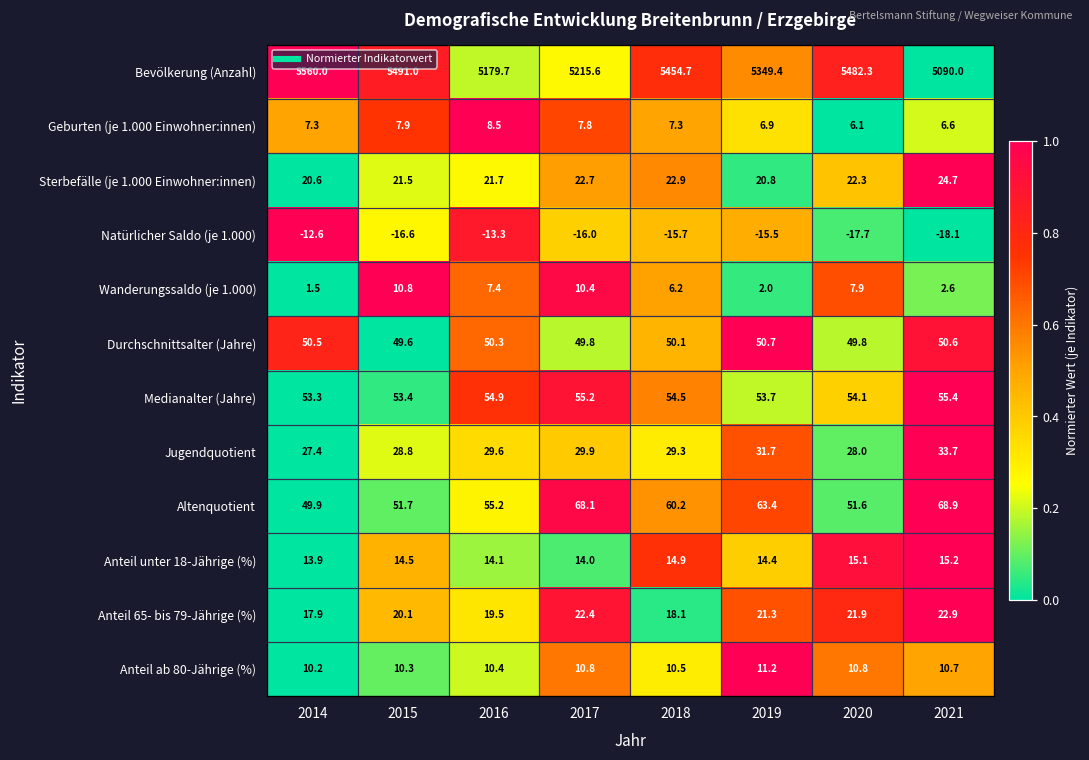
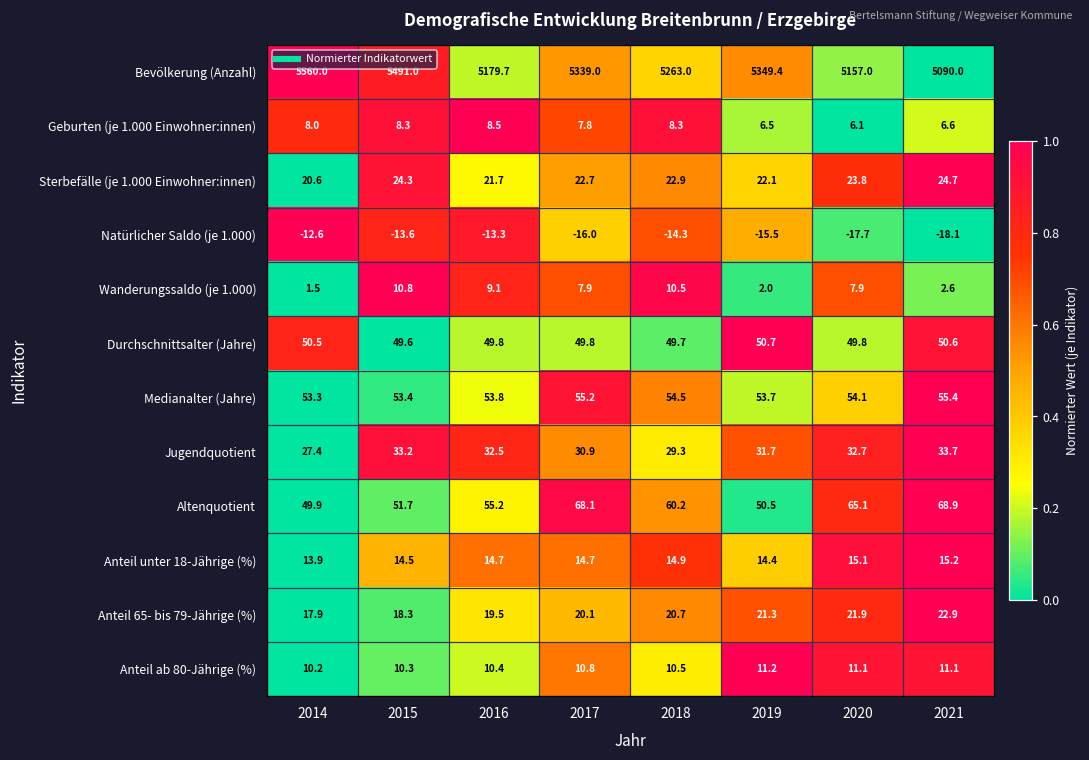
Bevölkerung (Anzahl), 2017: 5215.6 -> 5339.0
Bevölkerung (Anzahl), 2018: 5454.7 -> 5263.0
Bevölkerung (Anzahl), 2020: 5482.3 -> 5157.0
Geburten (je 1.000 Einwohner:innen), 2014: 7.3 -> 8.0
Geburten (je 1.000 Einwohner:innen), 2015: 7.9 -> 8.3
Geburten (je 1.000 Einwohner:innen), 2018: 7.3 -> 8.3
Geburten (je 1.000 Einwohner:innen), 2019: 6.9 -> 6.5
Sterbefälle (je 1.000 Einwohner:innen), 2015: 21.5 -> 24.3
Sterbefälle (je 1.000 Einwohner:innen), 2019: 20.8 -> 22.1
Sterbefälle (je 1.000 Einwohner:innen), 2020: 22.3 -> 23.8
Natürlicher Saldo (je 1.000), 2015: -16.6 -> -13.6
Natürlicher Saldo (je 1.000), 2018: -15.7 -> -14.3
Wanderungssaldo (je 1.000), 2016: 7.4 -> 9.1
Wanderungssaldo (je 1.000), 2017: 10.4 -> 7.9
Wanderungssaldo (je 1.000), 2018: 6.2 -> 10.5
Durchschnittsalter (Jahre), 2016: 50.3 -> 49.8
Durchschnittsalter (Jahre), 2018: 50.1 -> 49.7
Medianalter (Jahre), 2016: 54.9 -> 53.8
Jugendquotient, 2015: 28.8 -> 33.2
Jugendquotient, 2016: 29.6 -> 32.5
Jugendquotient, 2017: 29.9 -> 30.9
Jugendquotient, 2020: 28.0 -> 32.7
Altenquotient, 2019: 63.4 -> 50.5
Altenquotient, 2020: 51.6 -> 65.1
Anteil unter 18-Jährige (%), 2016: 14.1 -> 14.7
Anteil unter 18-Jährige (%), 2017: 14.0 -> 14.7
Anteil 65- bis 79-Jährige (%), 2015: 20.1 -> 18.3
Anteil 65- bis 79-Jährige (%), 2017: 22.4 -> 20.1
Anteil 65- bis 79-Jährige (%), 2018: 18.1 -> 20.7
Anteil ab 80-Jährige (%), 2020: 10.8 -> 11.1
Anteil ab 80-Jährige (%), 2021: 10.7 -> 11.1
